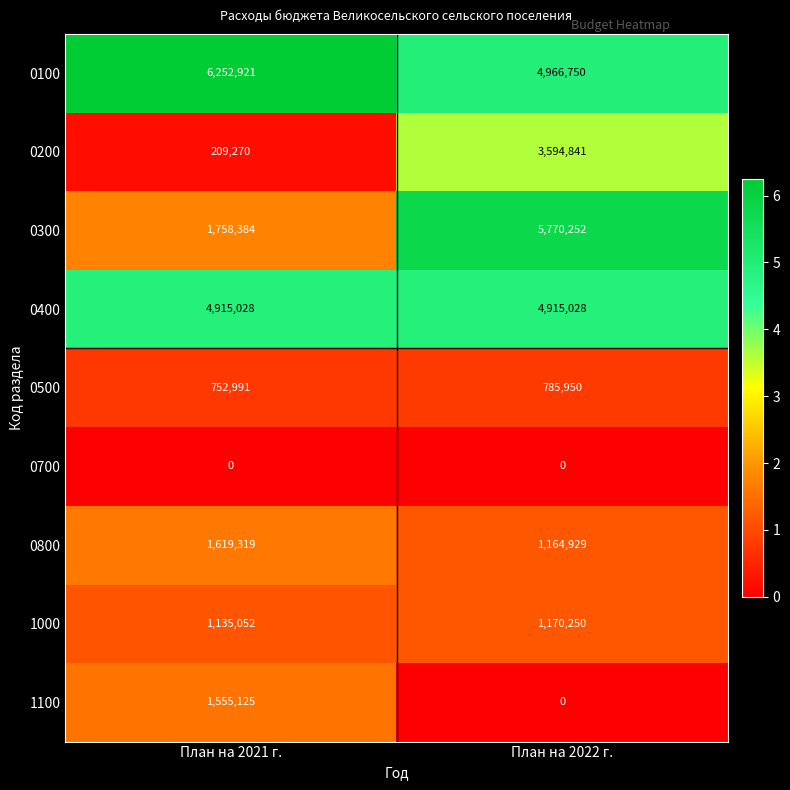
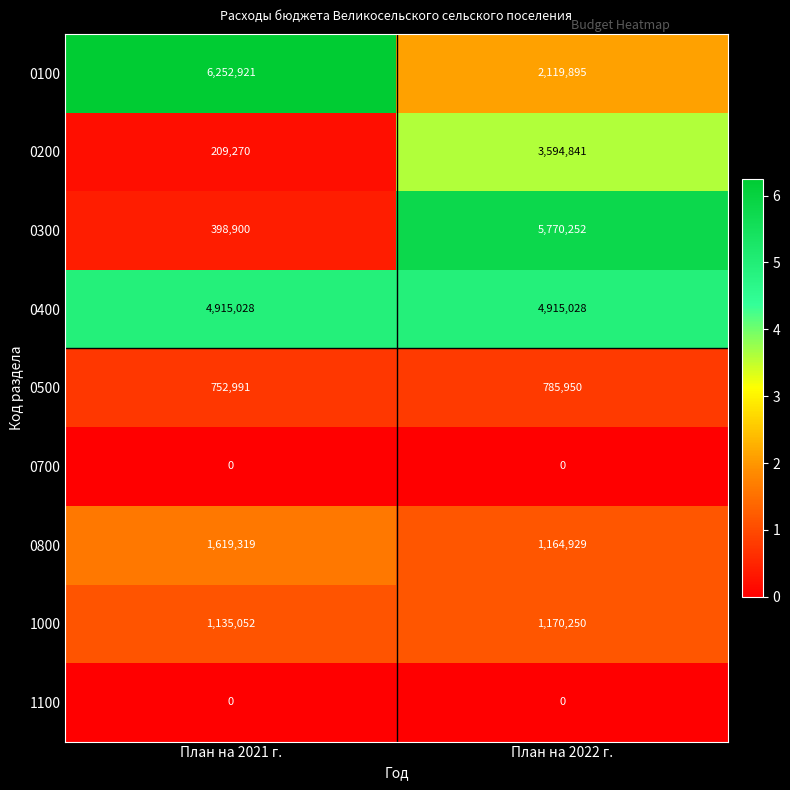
0100, План на 2022 г.: 4,966,750 -> 2,119,895
0300, План на 2021 г.: 1,758,384 -> 398,900
1100, План на 2021 г.: 1,555,125 -> 0
